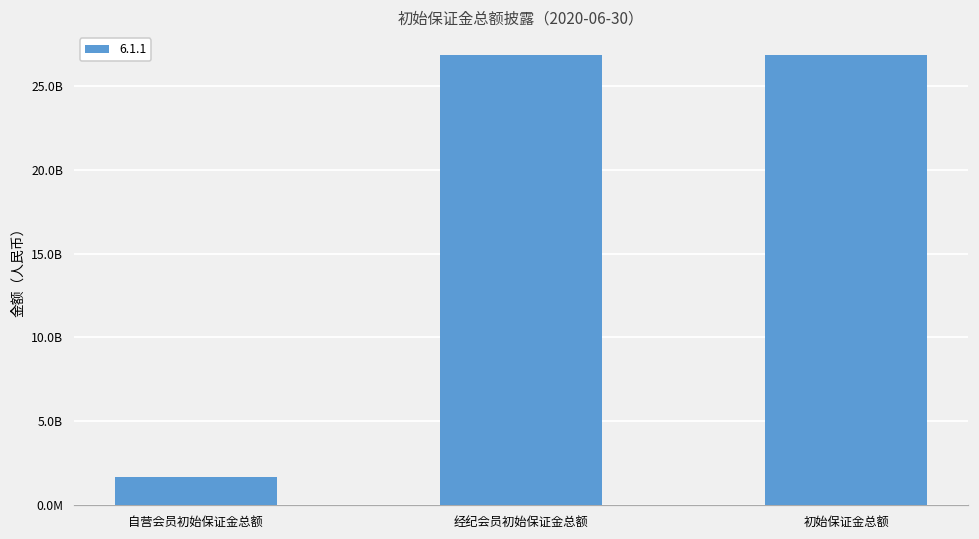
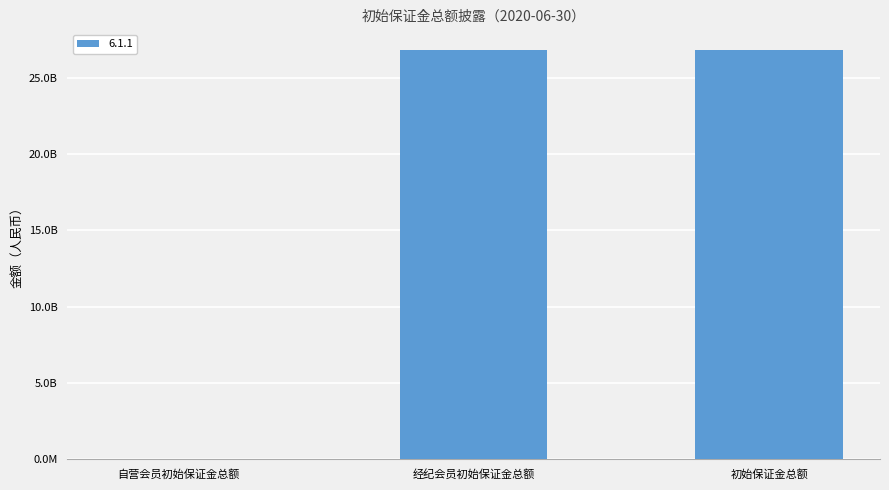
自营会员初始保证金总额: 1700000000 -> 0
